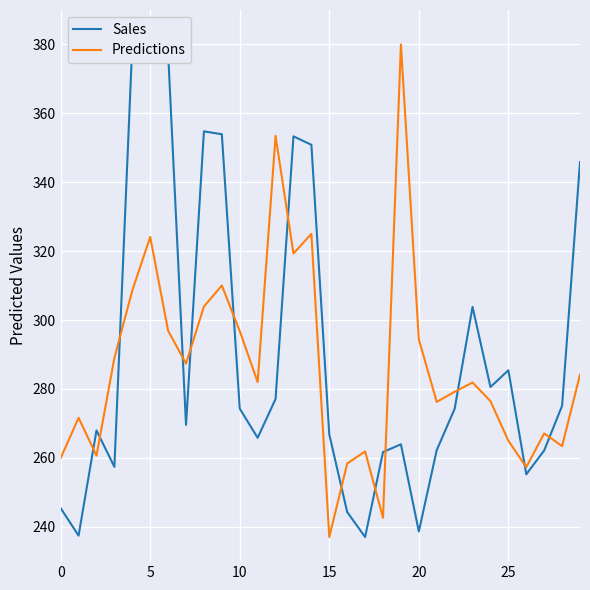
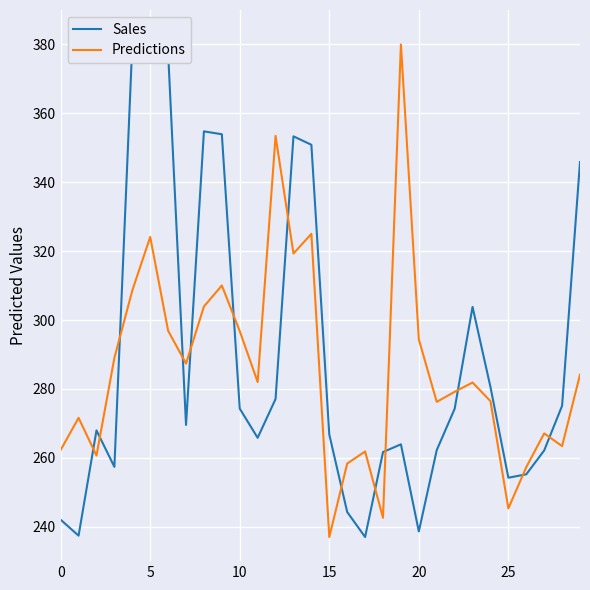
Sales, 0: 245 -> 242
Predictions, 0: 260 -> 262
Sales, 25: 285 -> 254
Predictions, 25: 265 -> 245
